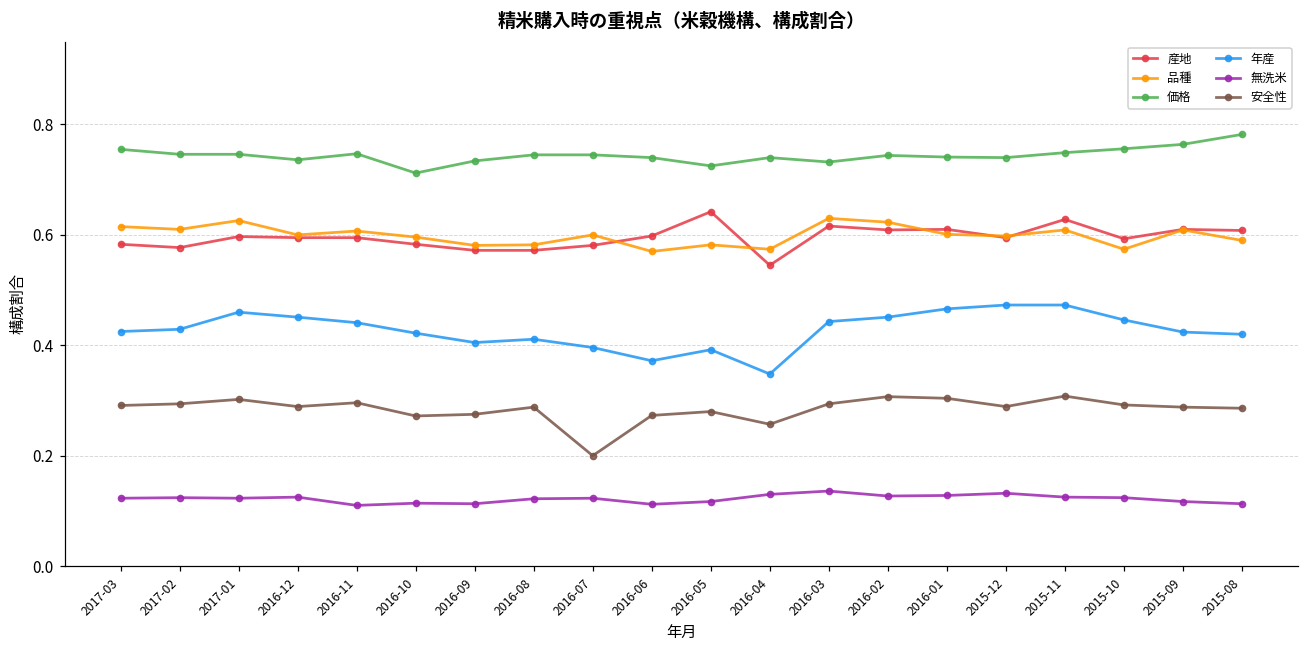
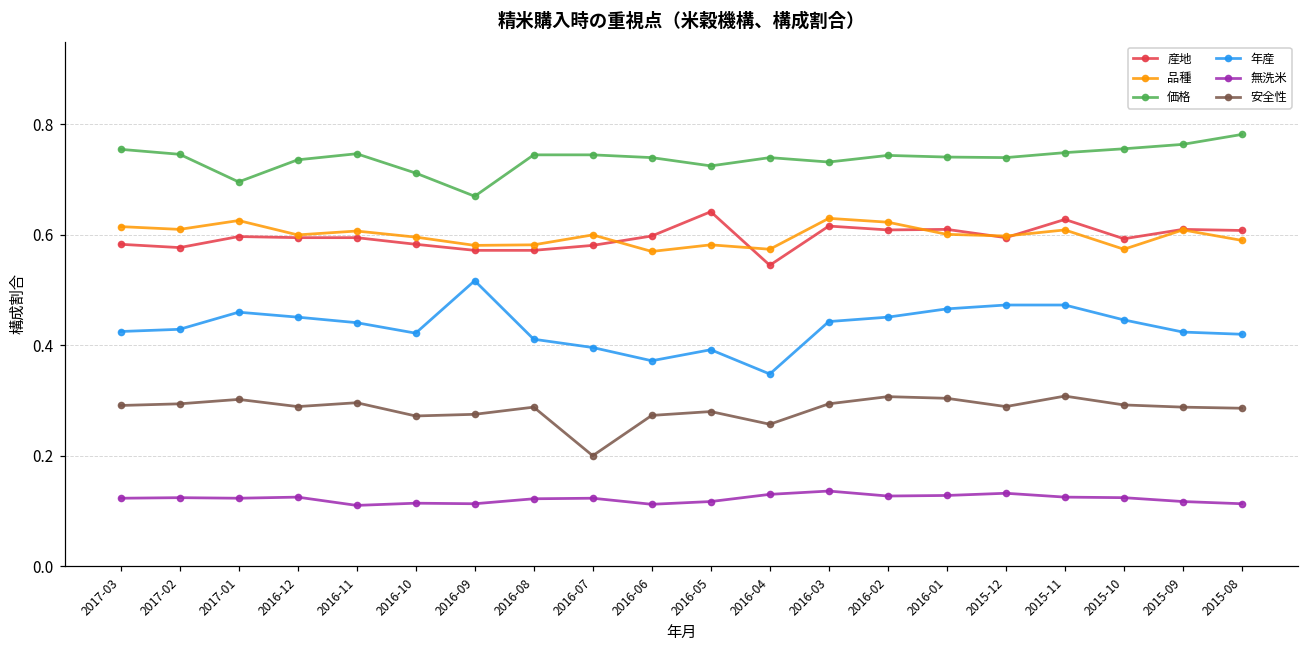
価格, 2017-01: 0.75 -> 0.70
価格, 2016-09: 0.73 -> 0.67
年産, 2016-09: 0.41 -> 0.52
